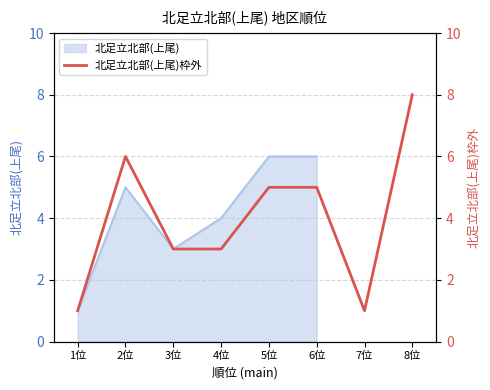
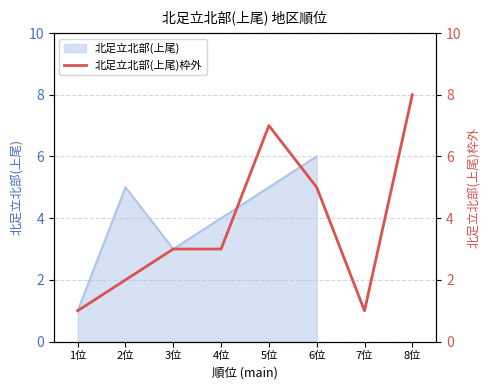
北足立北部(上尾), 5位: 6 -> 5
北足立北部(上尾)枠外, 2位: 6 -> 2
北足立北部(上尾)枠外, 5位: 5 -> 7
